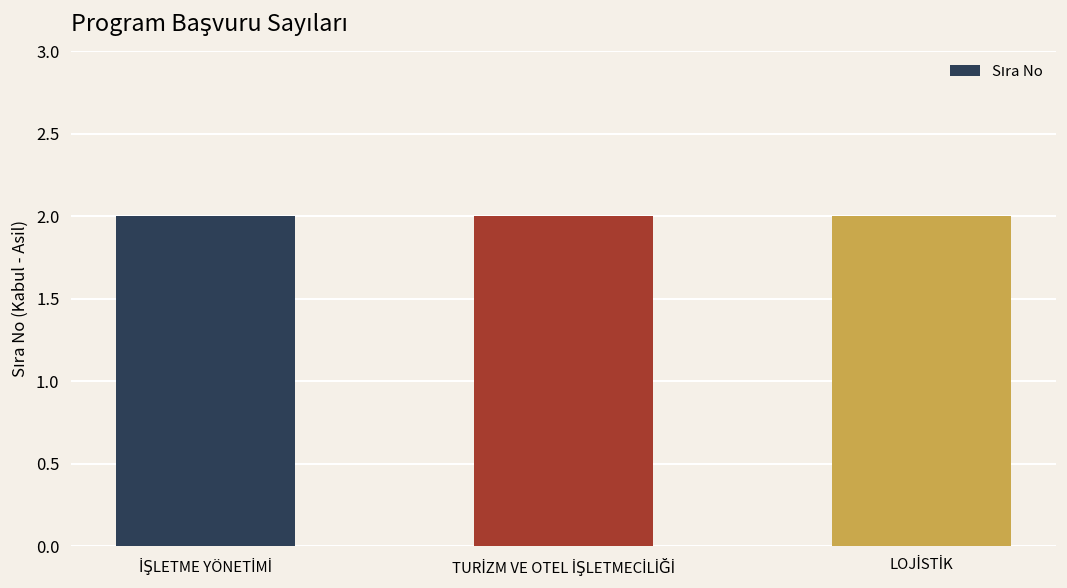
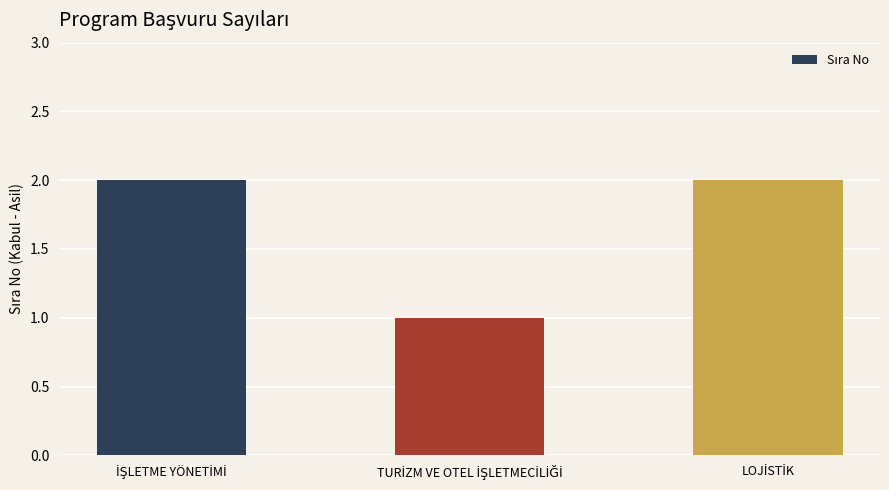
TURİZM VE OTEL İŞLETMECİLİĞİ: 2 -> 1
